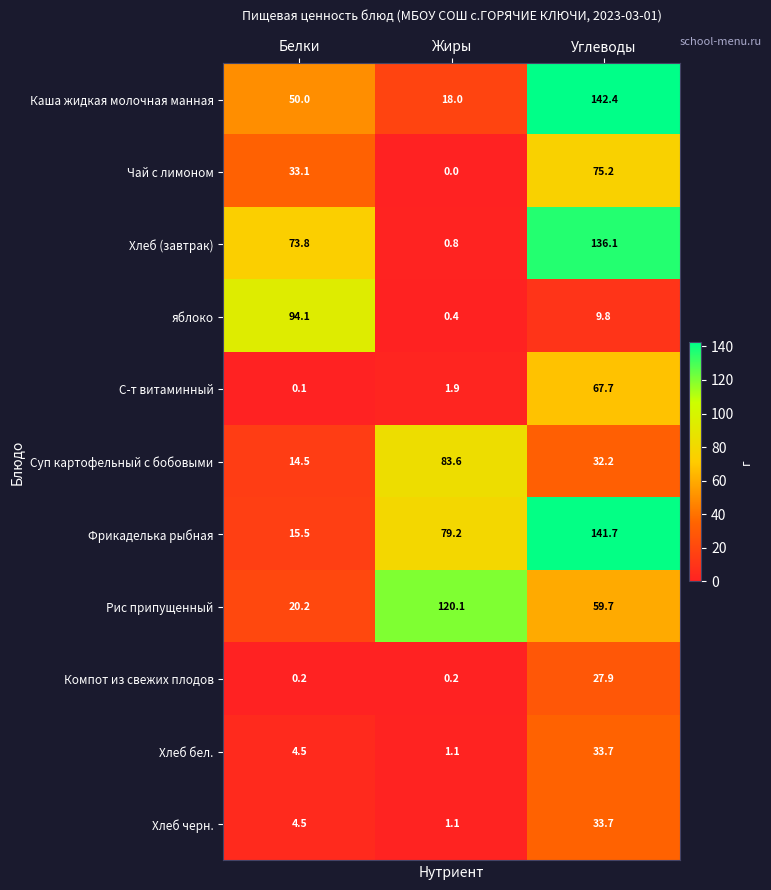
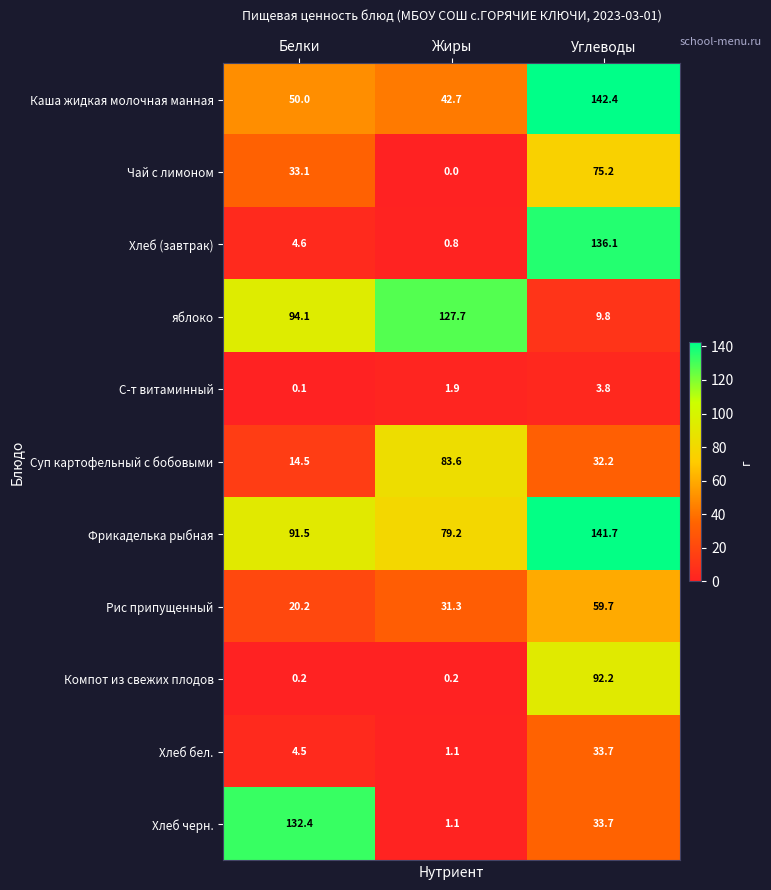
Каша жидкая молочная манная, Жиры: 18.0 -> 42.7
Хлеб (завтрак), Белки: 73.8 -> 4.6
яблоко, Жиры: 0.4 -> 127.7
С-т витаминный, Углеводы: 67.7 -> 3.8
Фрикаделька рыбная, Белки: 15.5 -> 91.5
Рис припущенный, Жиры: 120.1 -> 31.3
Компот из свежих плодов, Углеводы: 27.9 -> 92.2
Хлеб черн., Белки: 4.5 -> 132.4
